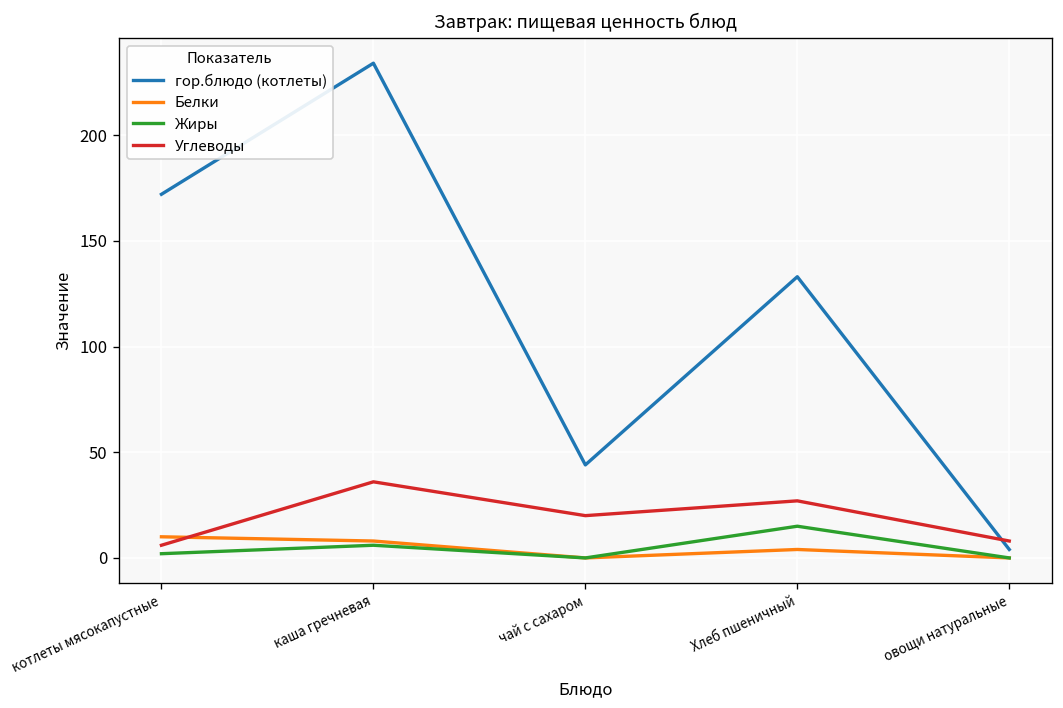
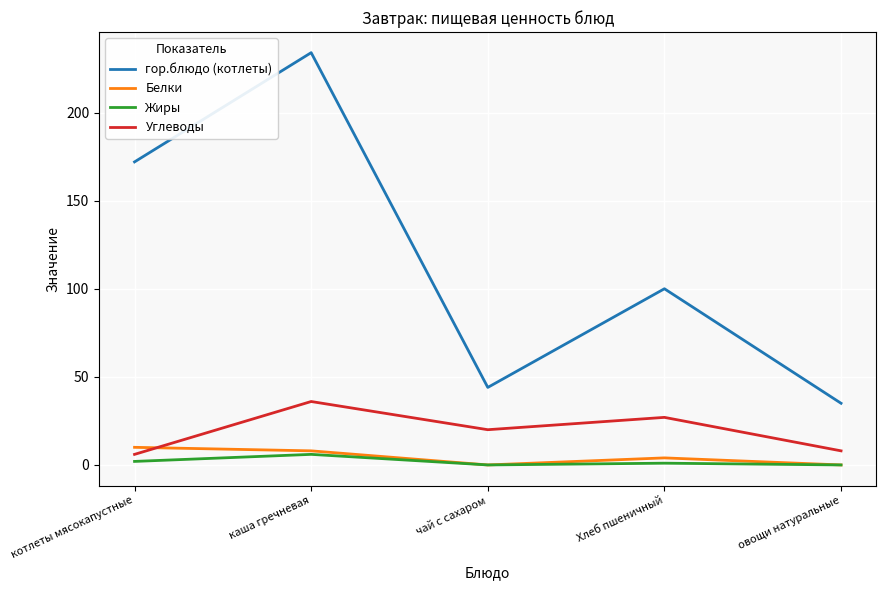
гор.блюдо (котлеты), Хлеб пшеничный: 133 -> 100
Жиры, Хлеб пшеничный: 15 -> 1
гор.блюдо (котлеты), овощи натуральные: 4 -> 35
